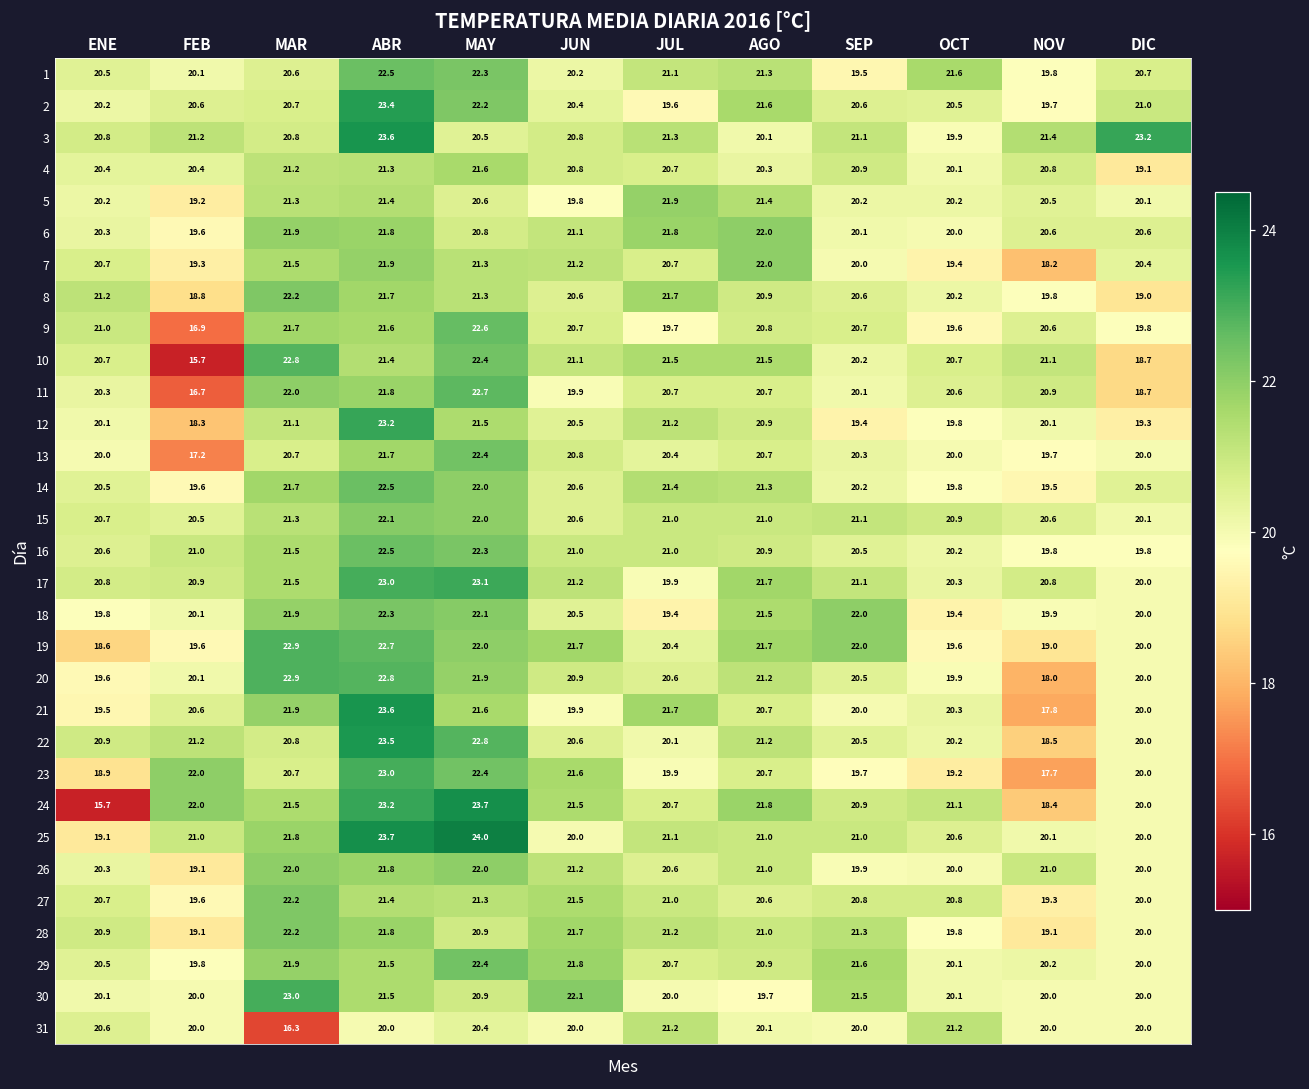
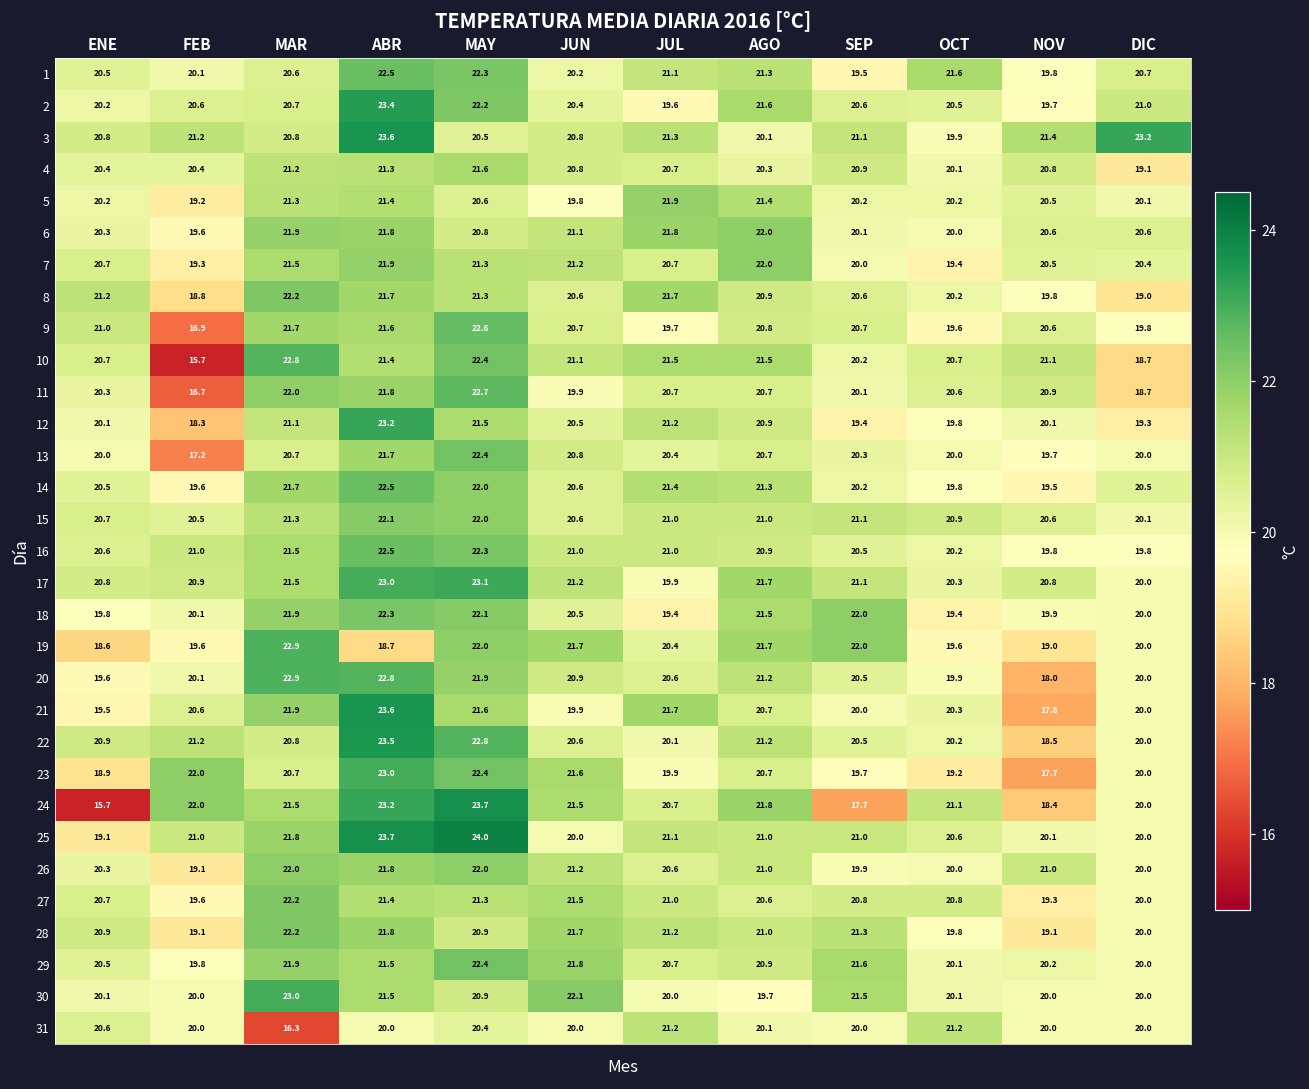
7, NOV: 18.2 -> 20.5
19, ABR: 22.7 -> 18.7
24, SEP: 20.9 -> 17.7
